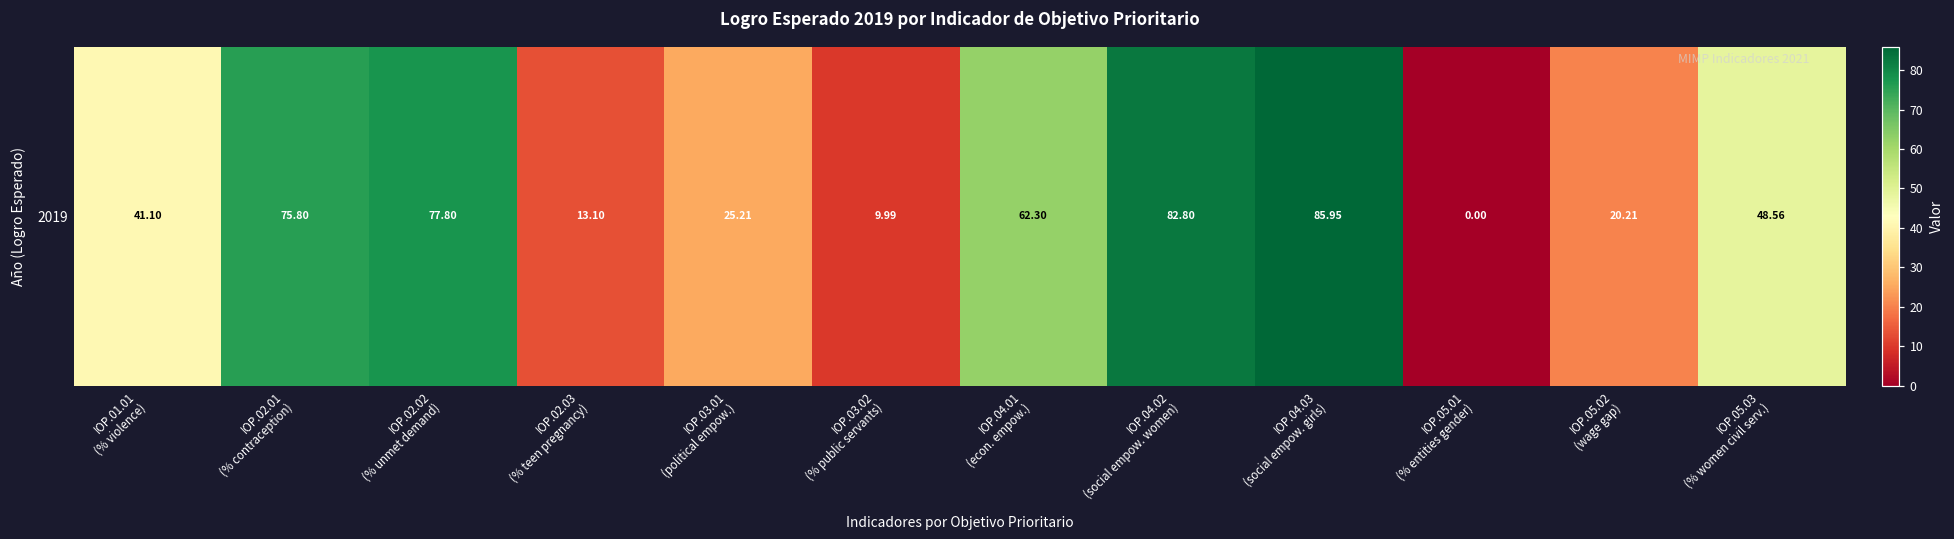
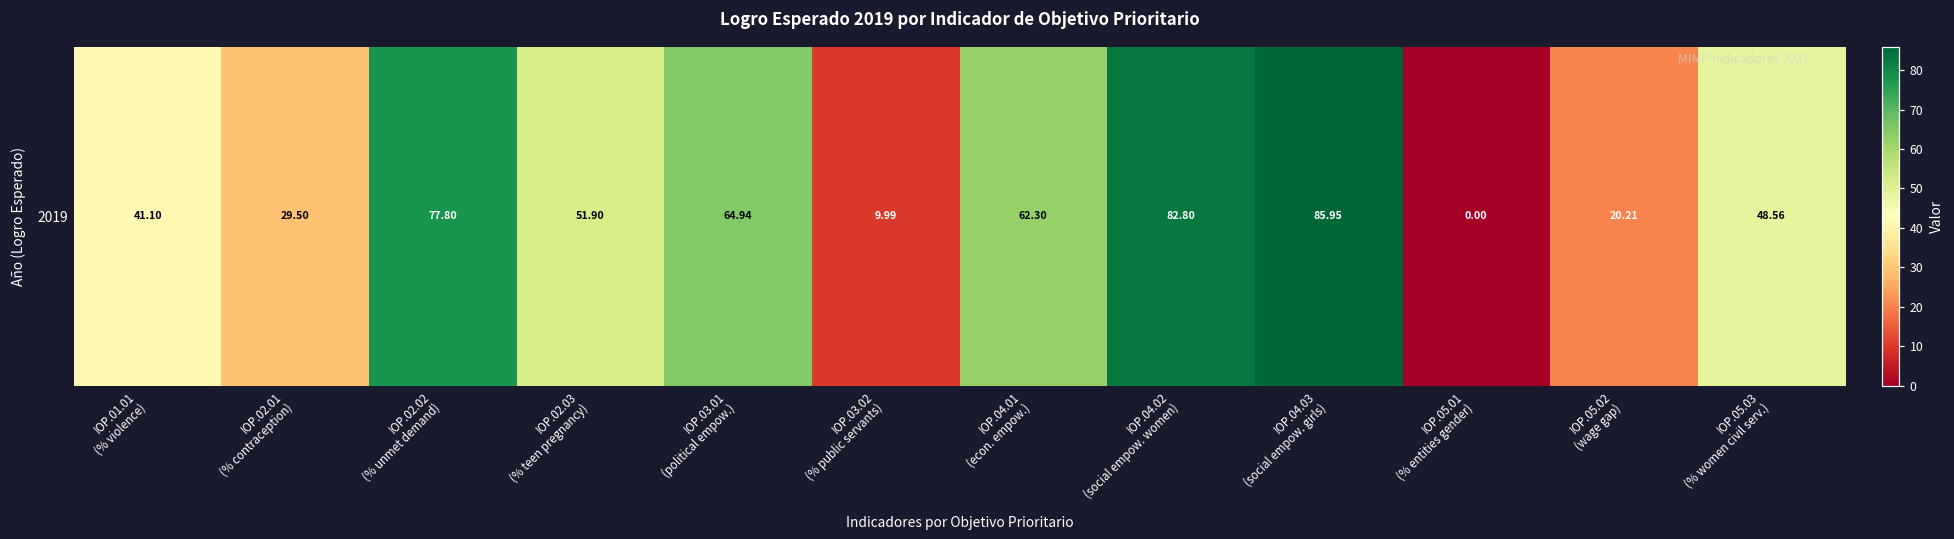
2019, IOP.02.01 (% contraception): 75.80 -> 29.50
2019, IOP.02.03 (% teen pregnancy): 13.10 -> 51.90
2019, IOP.03.01 (political empow.): 25.21 -> 64.94
